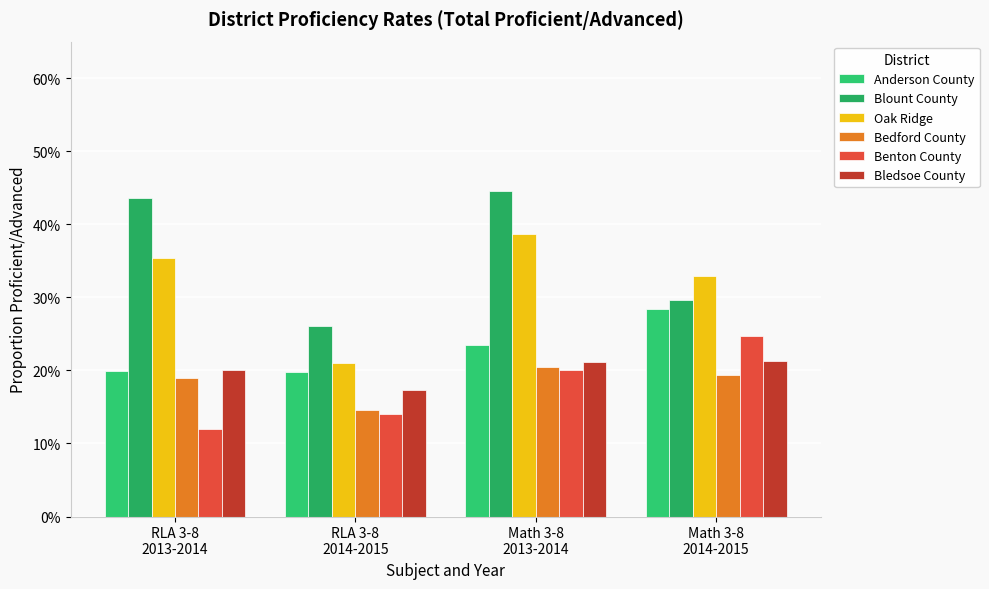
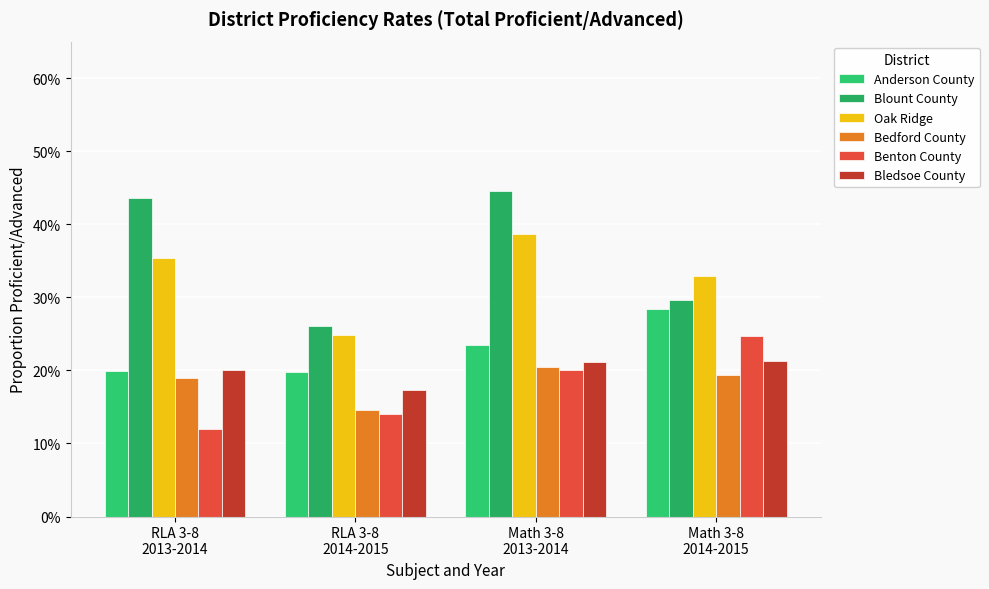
Oak Ridge, RLA 3-8 2014-2015: 21% -> 25%
